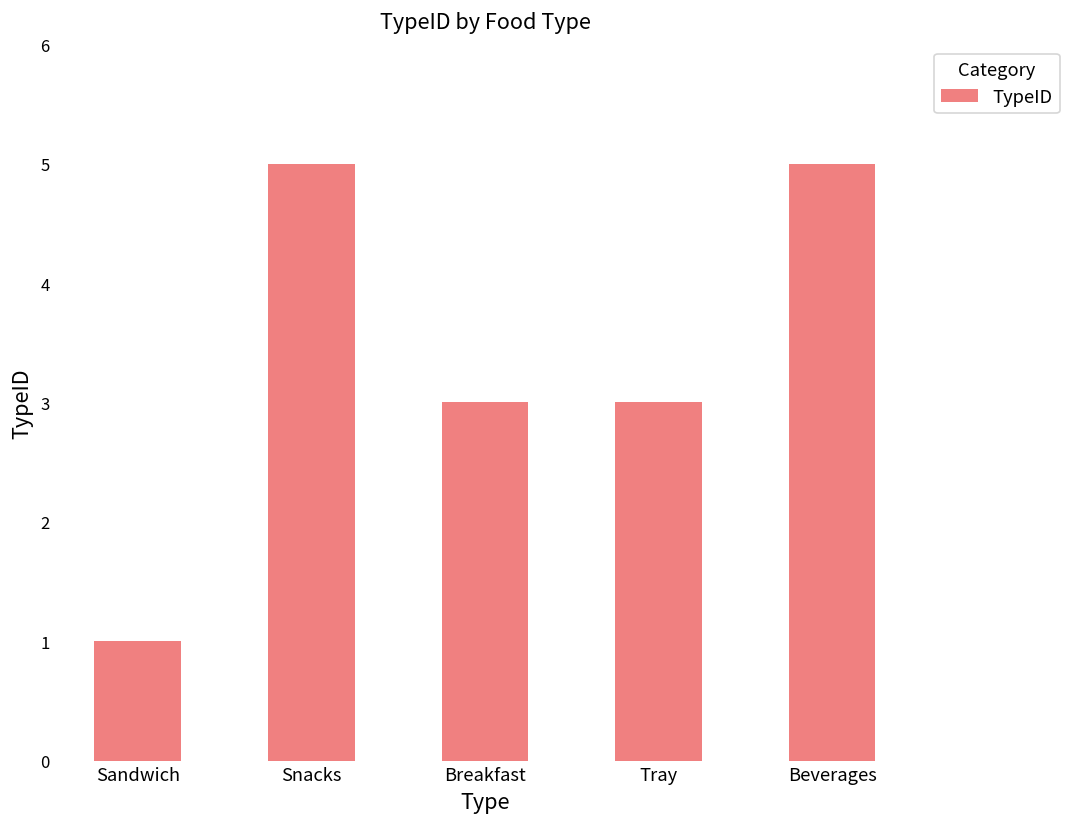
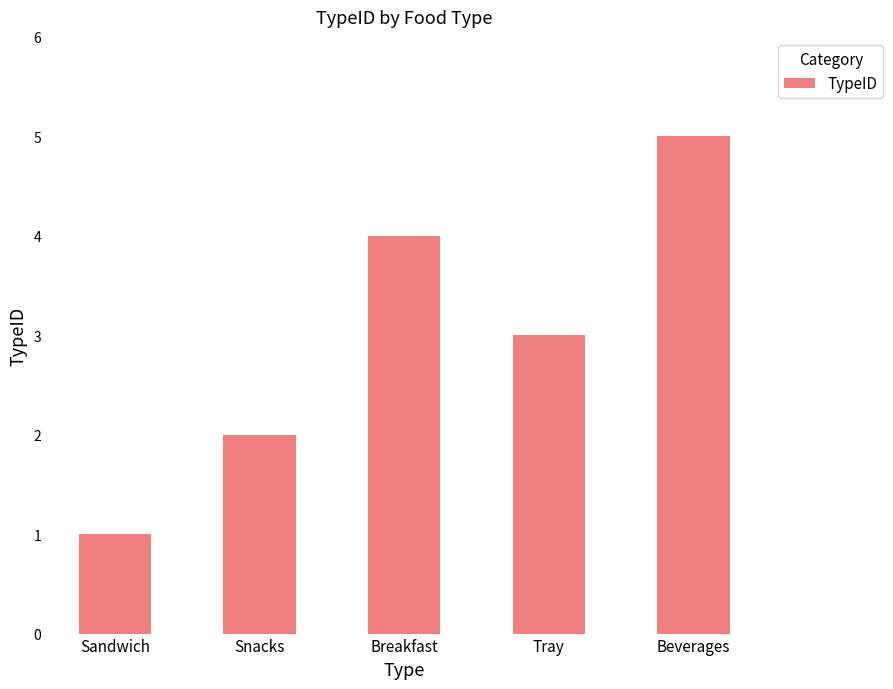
Snacks: 5 -> 2
Breakfast: 3 -> 4
